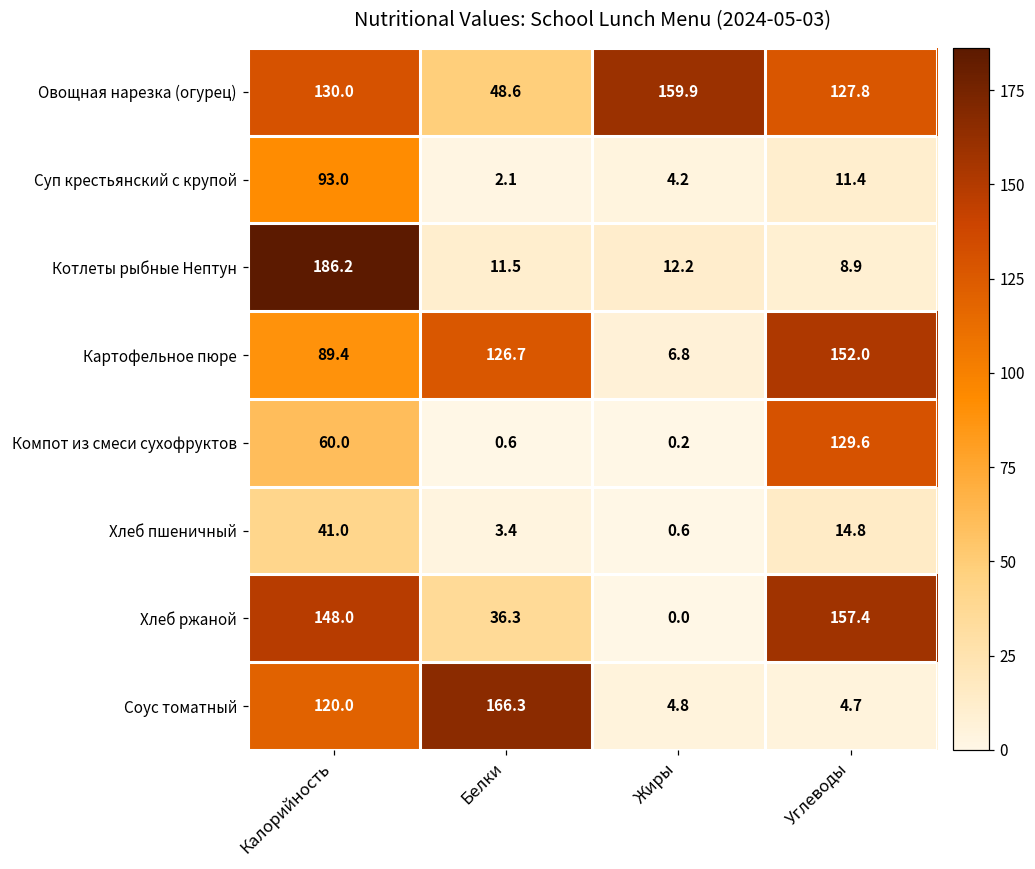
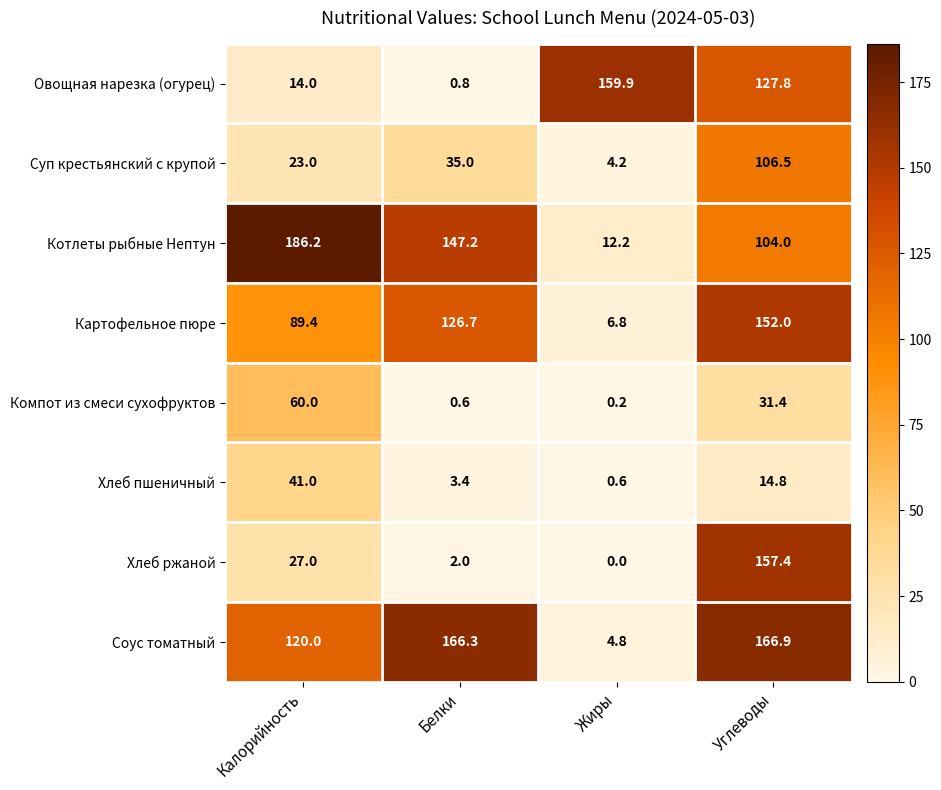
Овощная нарезка (огурец), Калорийность: 130.0 -> 14.0
Овощная нарезка (огурец), Белки: 48.6 -> 0.8
Суп крестьянский с крупой, Калорийность: 93.0 -> 23.0
Суп крестьянский с крупой, Белки: 2.1 -> 35.0
Суп крестьянский с крупой, Углеводы: 11.4 -> 106.5
Котлеты рыбные Нептун, Белки: 11.5 -> 147.2
Котлеты рыбные Нептун, Углеводы: 8.9 -> 104.0
Компот из смеси сухофруктов, Углеводы: 129.6 -> 31.4
Хлеб ржаной, Калорийность: 148.0 -> 27.0
Хлеб ржаной, Белки: 36.3 -> 2.0
Соус томатный, Углеводы: 4.7 -> 166.9
